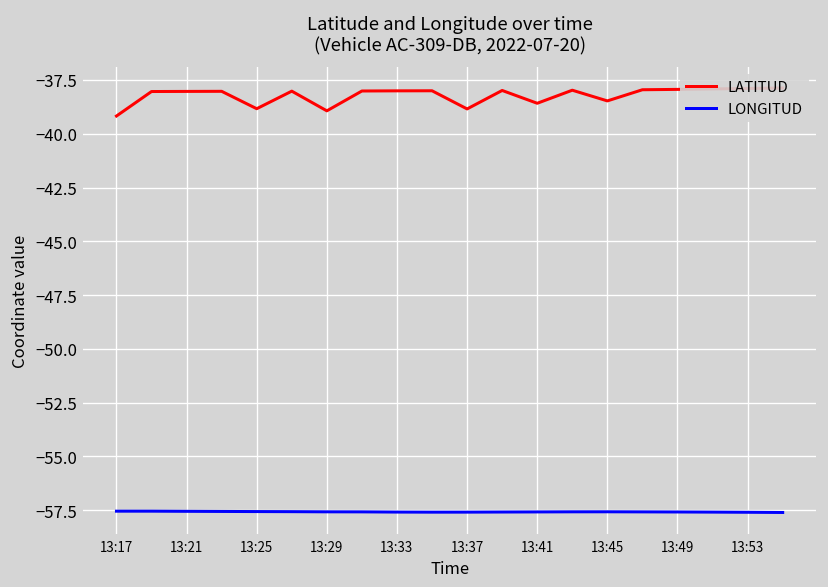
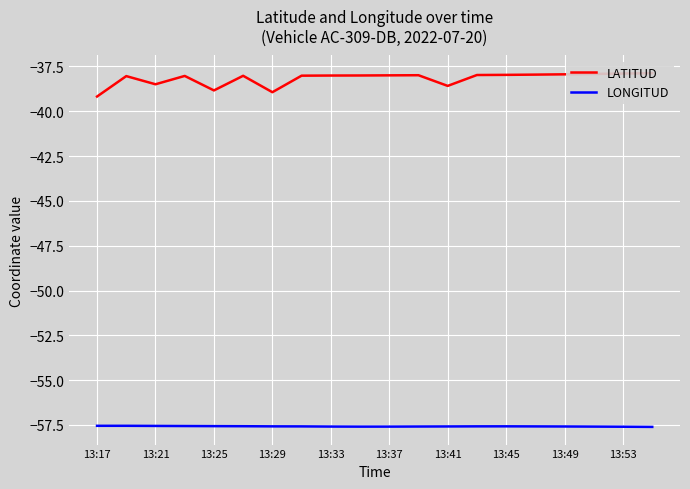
LATITUD, 13:21: -38.0 -> -38.5
LATITUD, 13:37: -38.8 -> -38.0
LATITUD, 13:45: -38.5 -> -38.0
